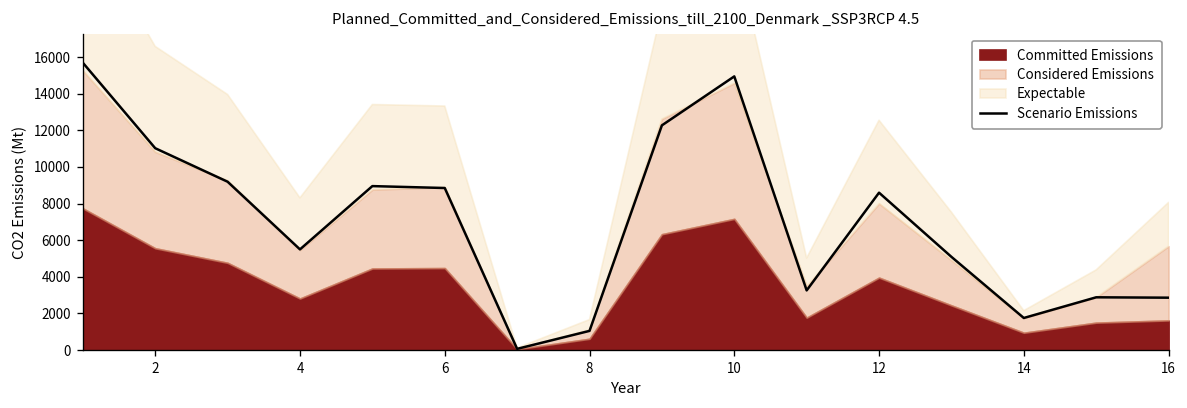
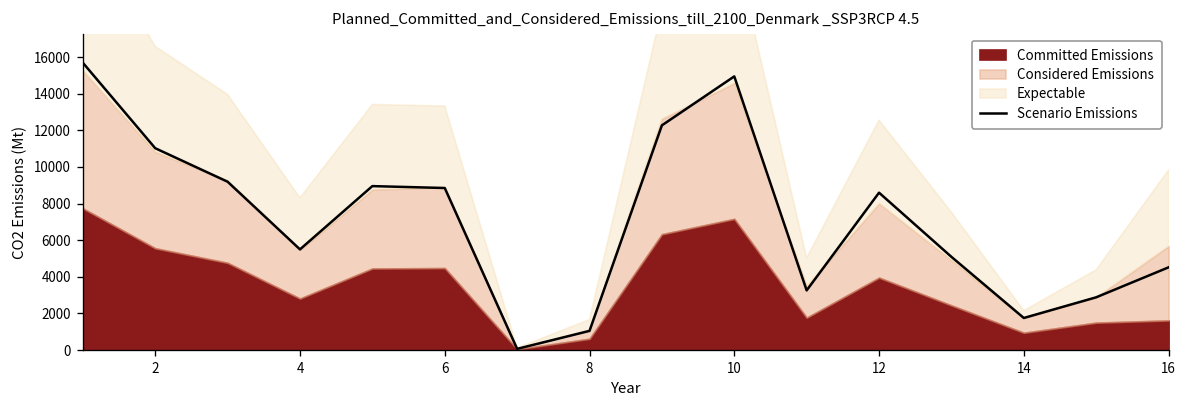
Scenario Emissions, 16: 2900 -> 4500
Expectable, 16: 2400 -> 4200
